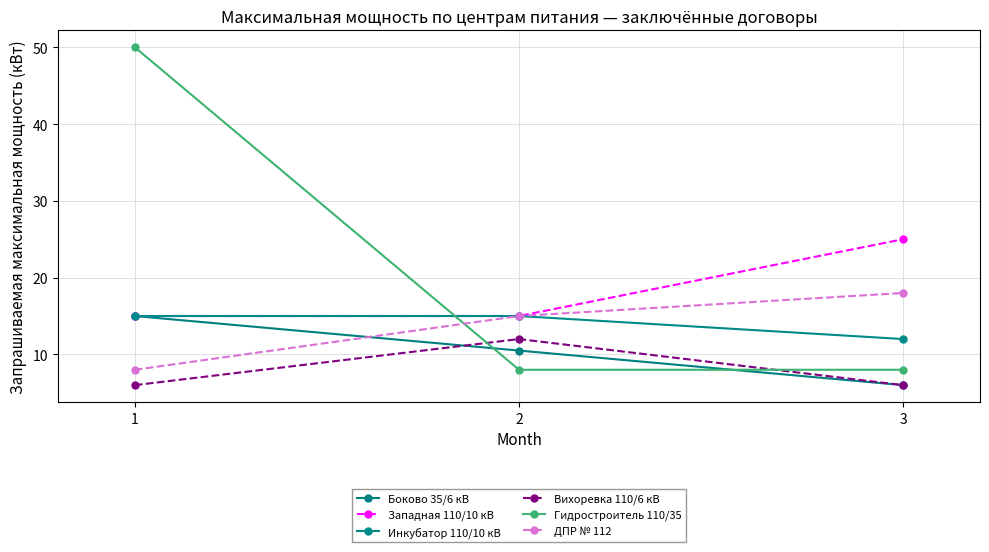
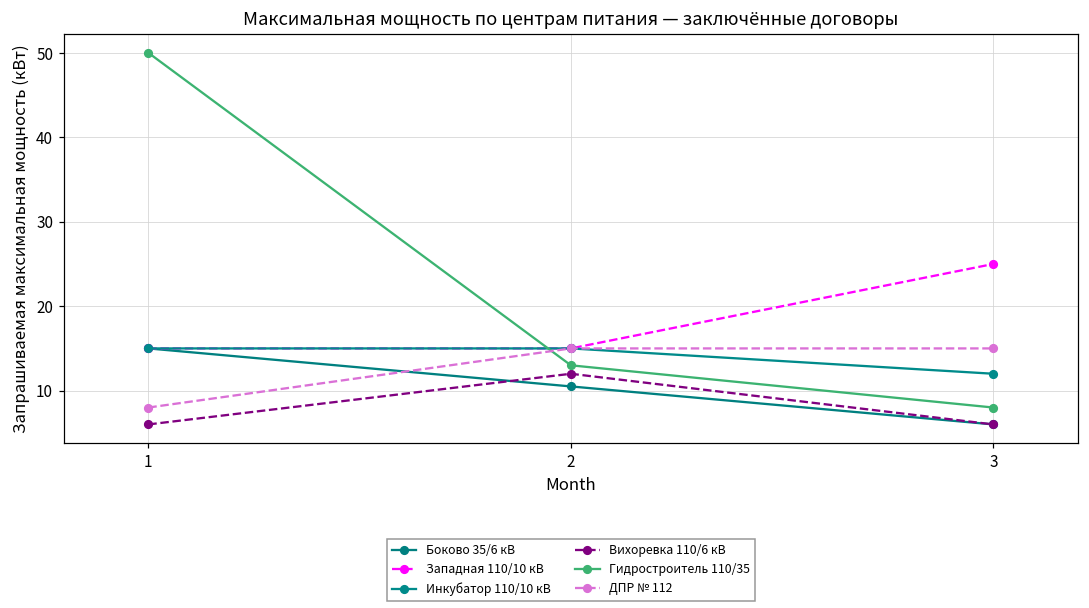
Гидростроитель 110/35, 2: 8 -> 13
ДПР № 112, 3: 18 -> 15
